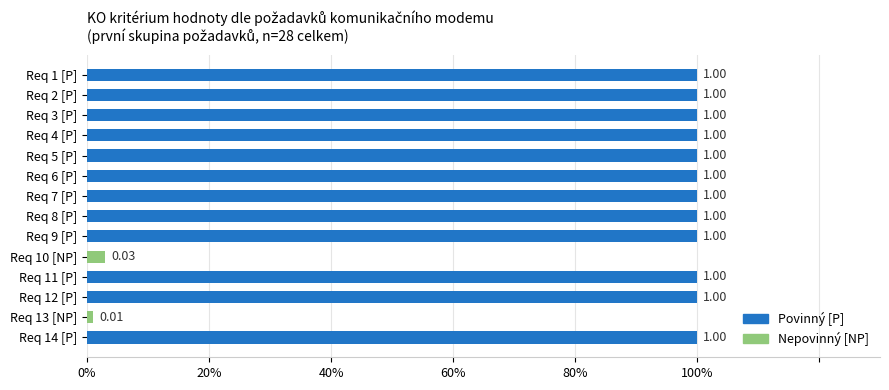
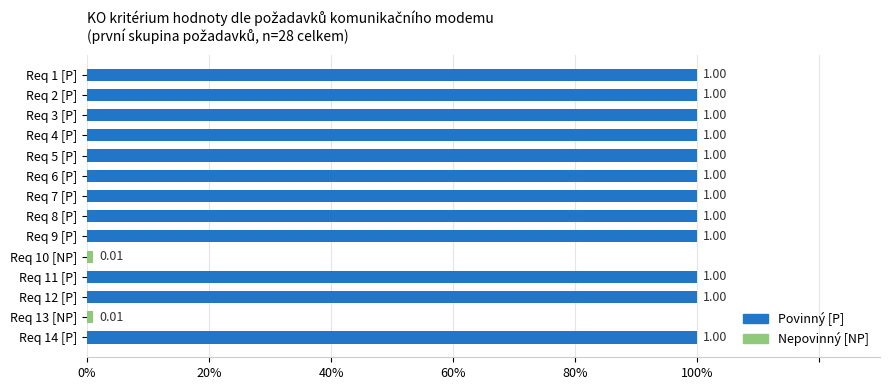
Req 10 [NP]: 0.03 -> 0.01
